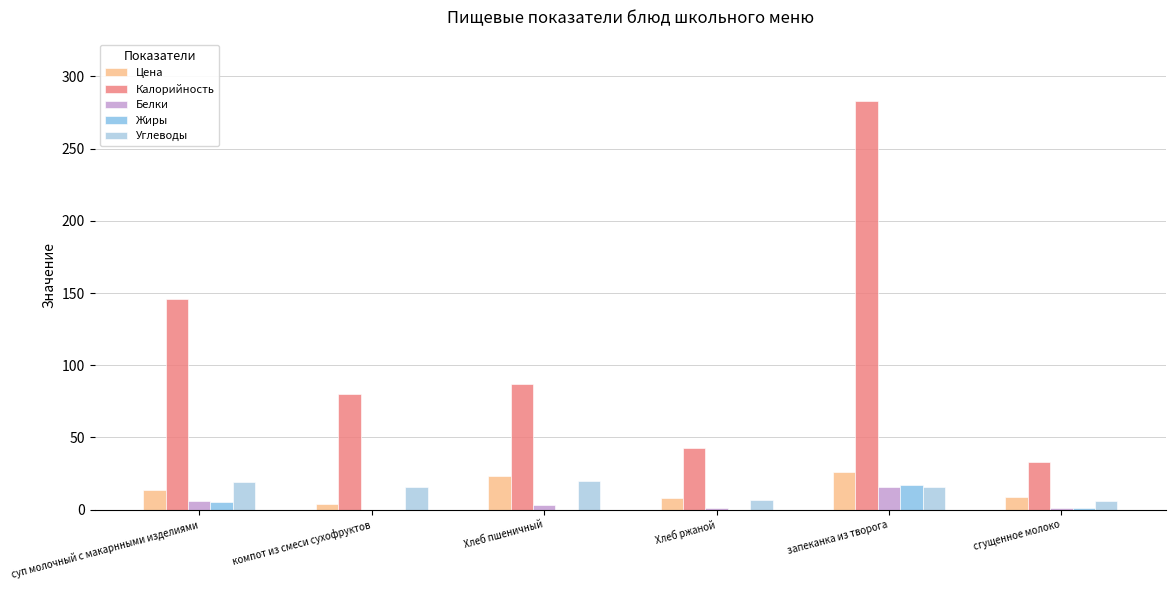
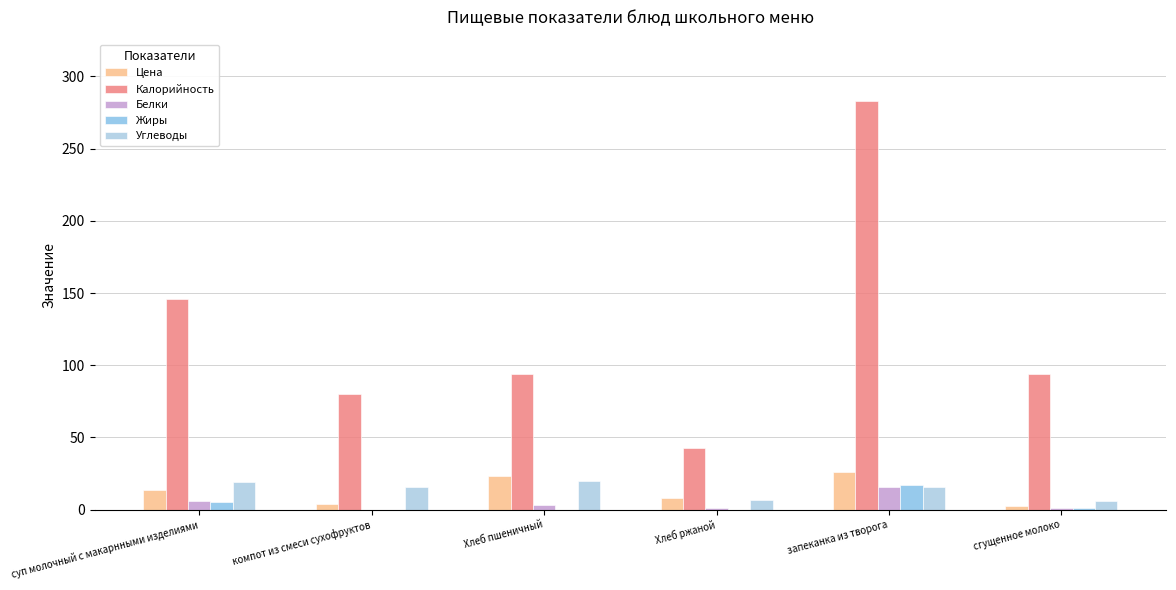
Калорийность, Хлеб пшеничный: 87 -> 94
Цена, сгущенное молоко: 9 -> 3
Калорийность, сгущенное молоко: 33 -> 94
